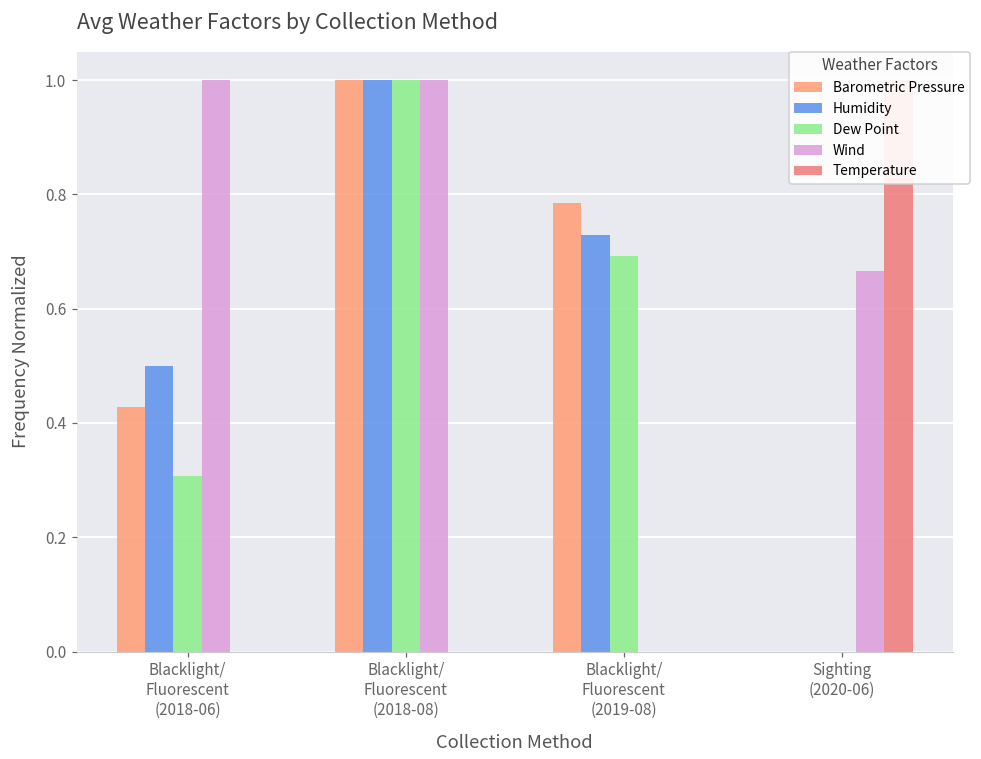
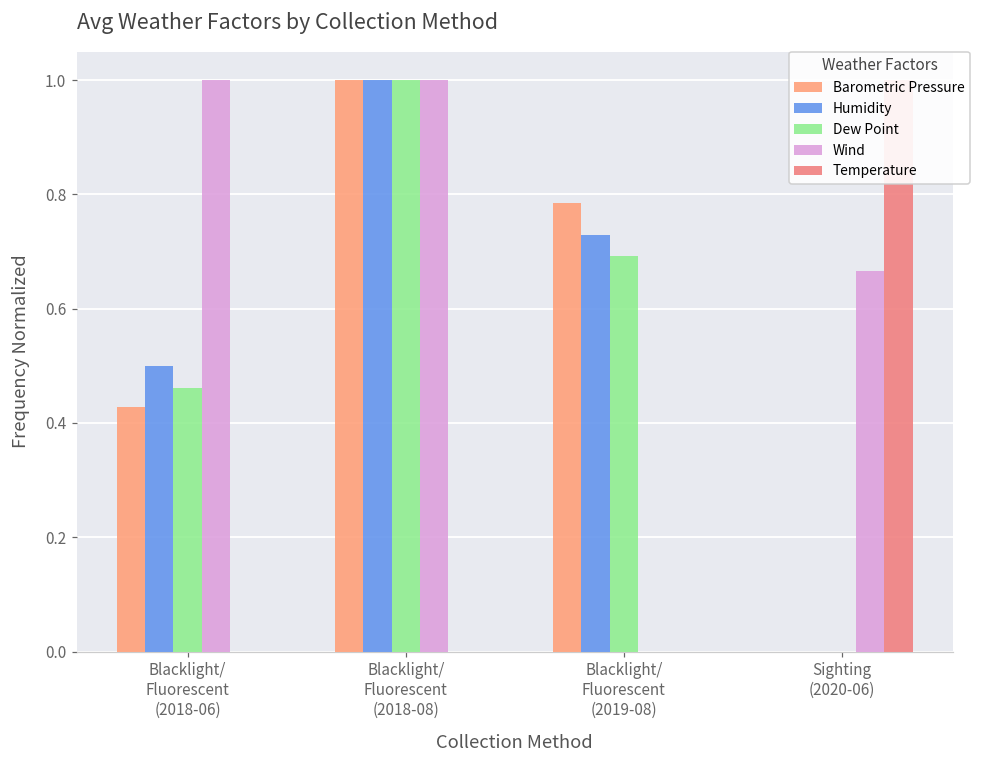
Dew Point, Blacklight/ Fluorescent (2018-06): 0.31 -> 0.46
